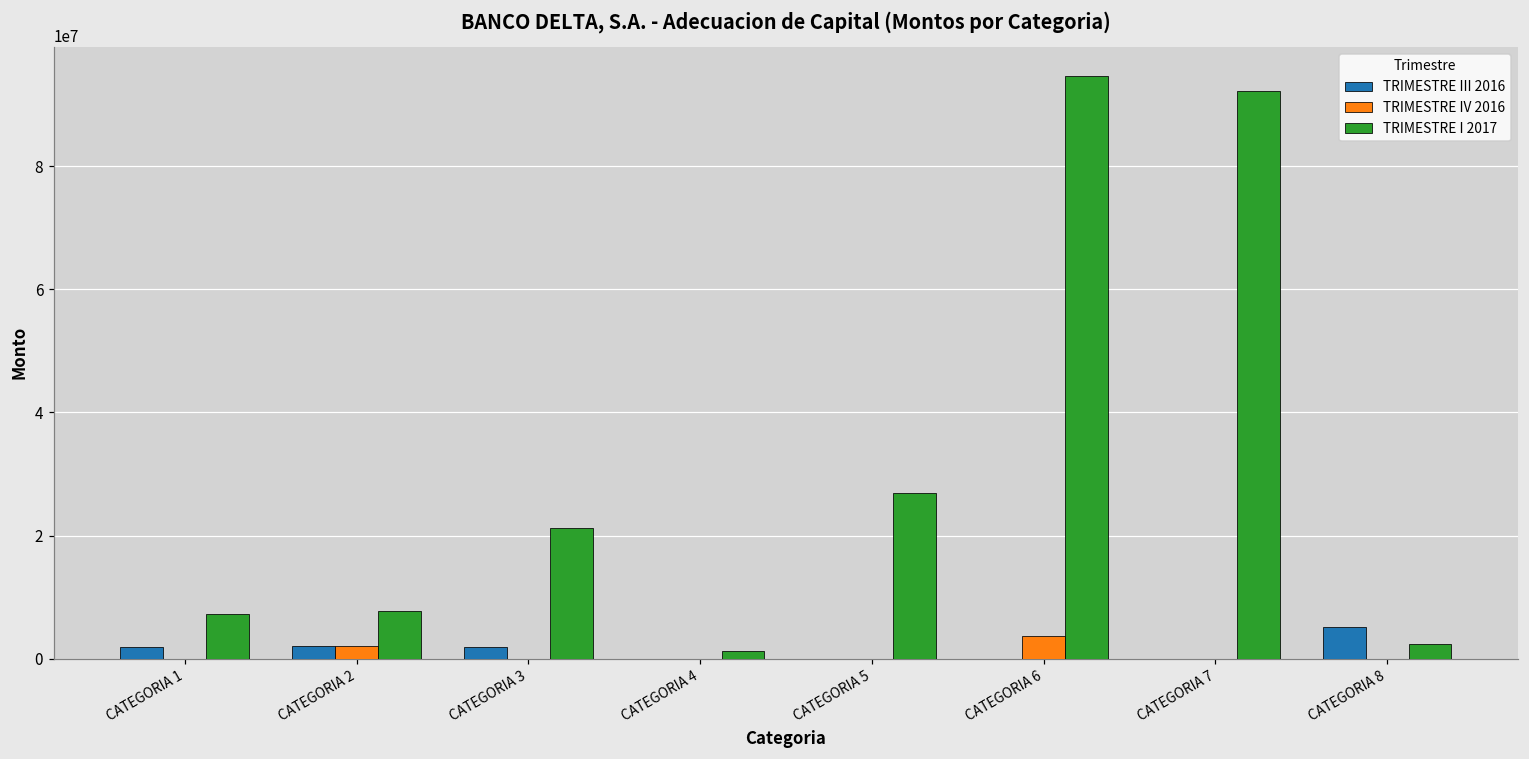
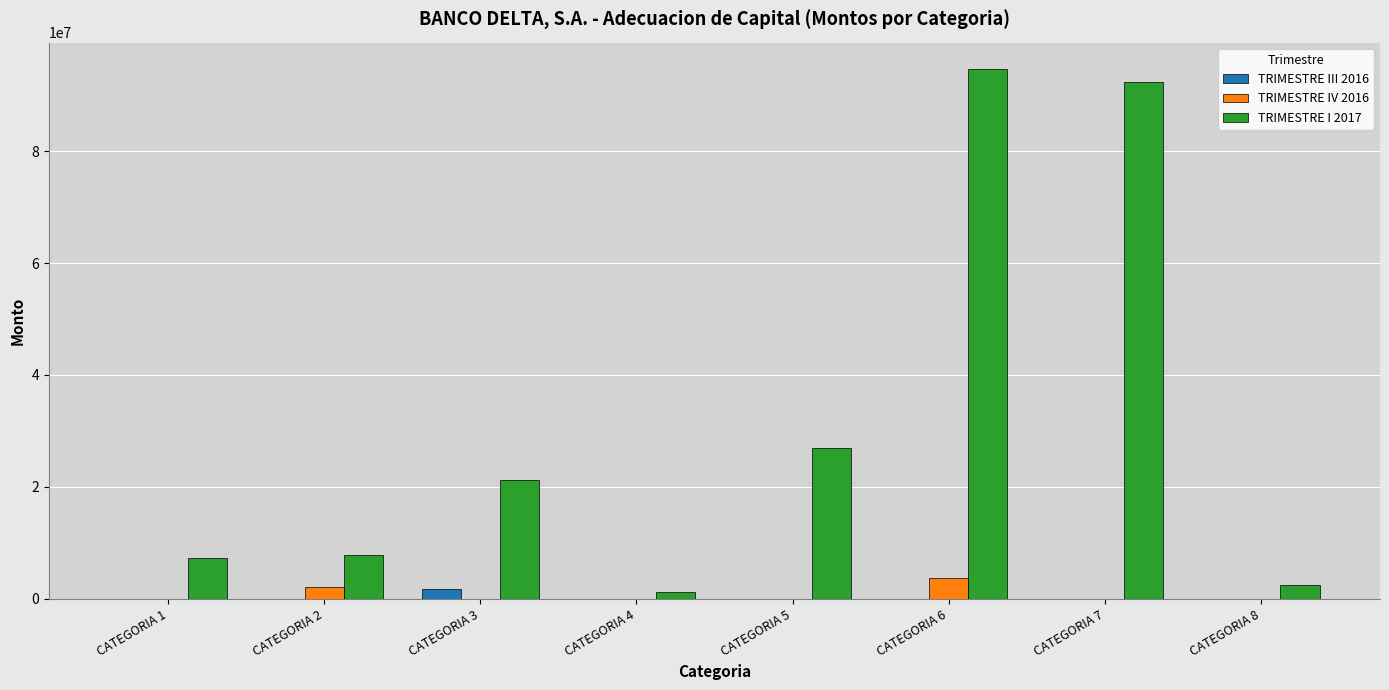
TRIMESTRE III 2016, CATEGORIA 1: 2000000 -> 0
TRIMESTRE III 2016, CATEGORIA 2: 2000000 -> 0
TRIMESTRE III 2016, CATEGORIA 8: 5000000 -> 0
